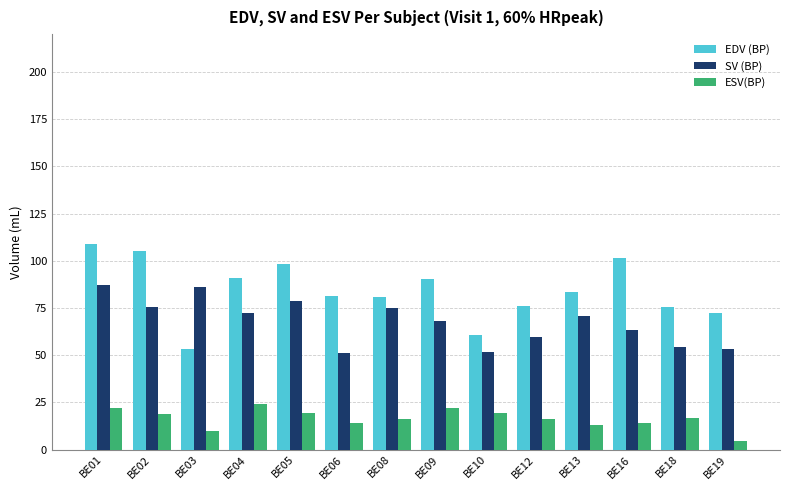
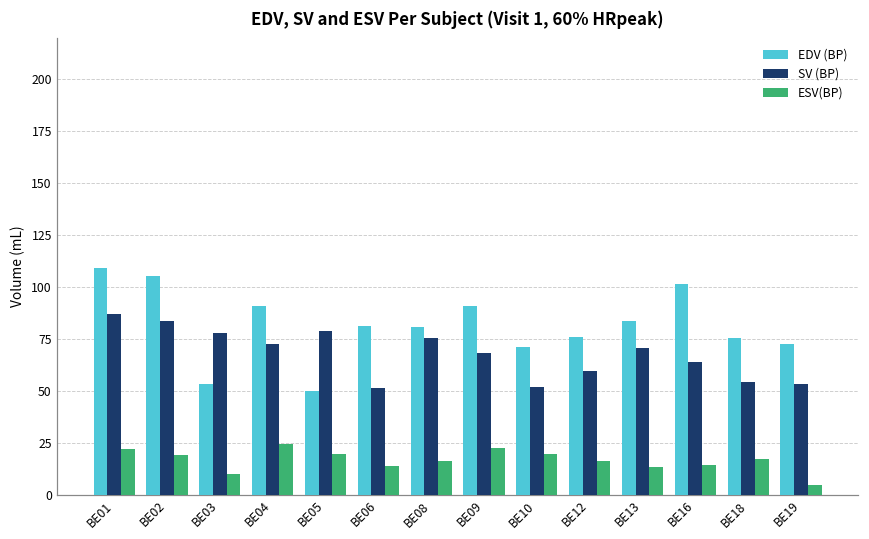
SV (BP), BE02: 76 -> 84
SV (BP), BE03: 86 -> 78
EDV (BP), BE05: 98 -> 50
EDV (BP), BE10: 61 -> 71
